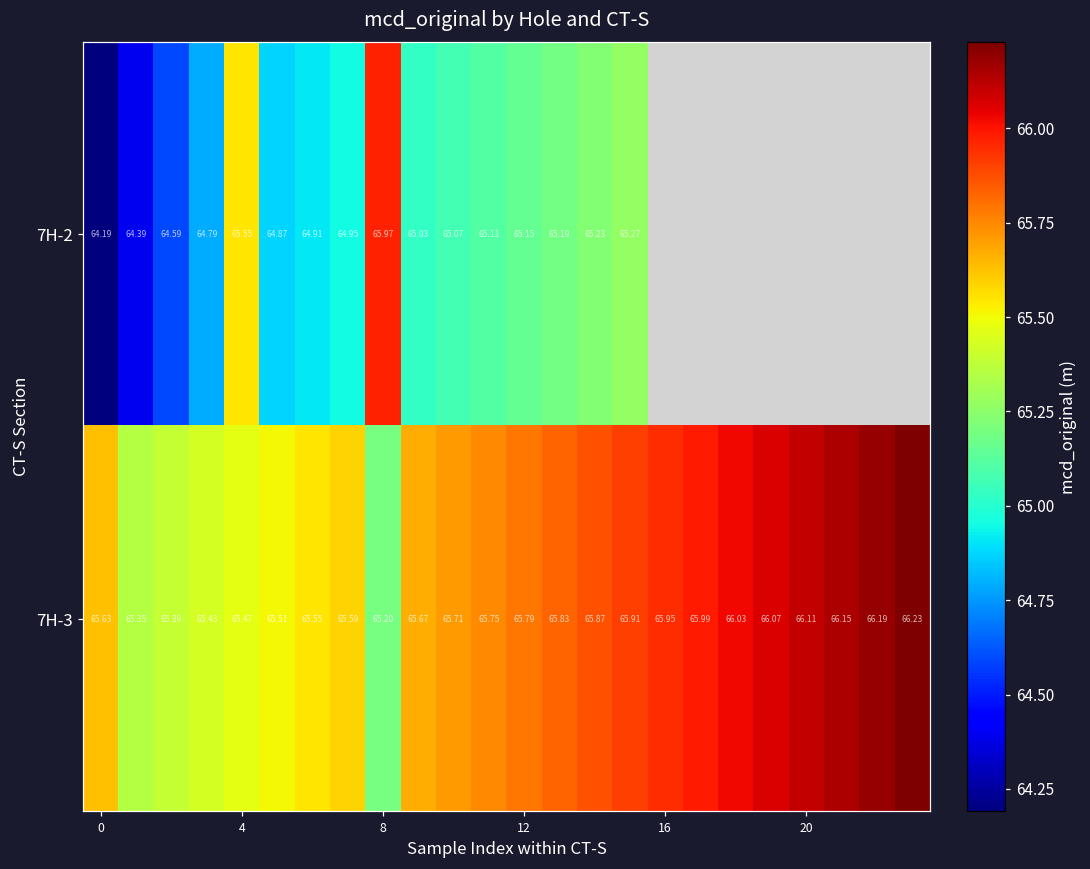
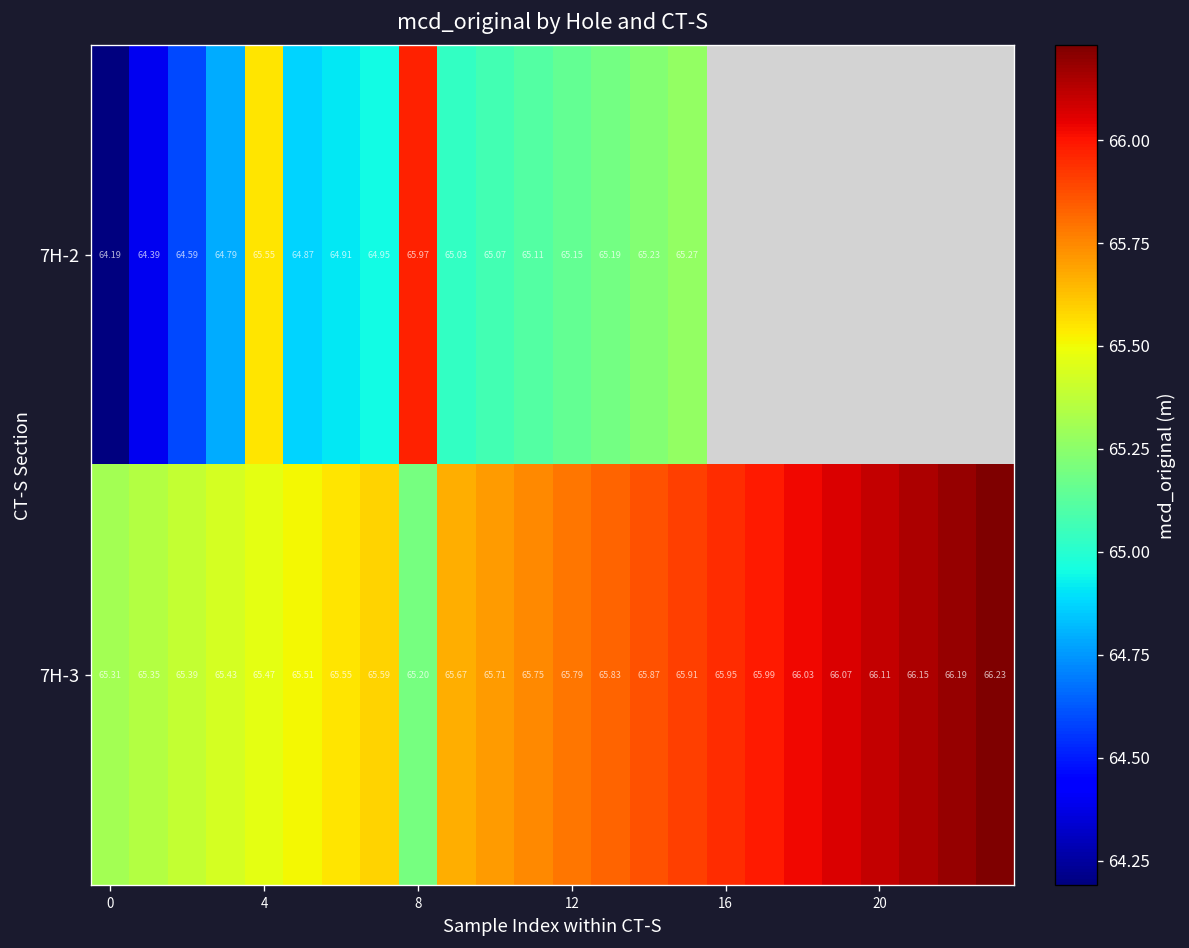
7H-3, 0: 65.63 -> 65.31
